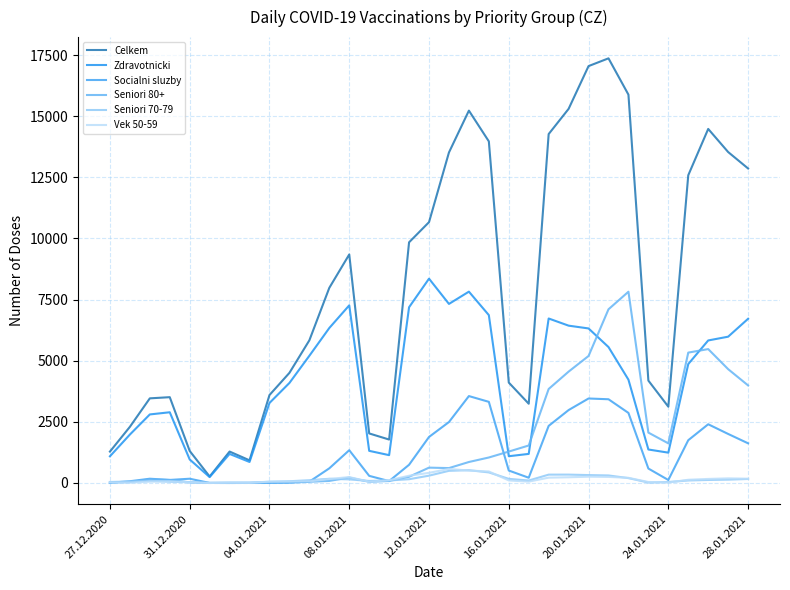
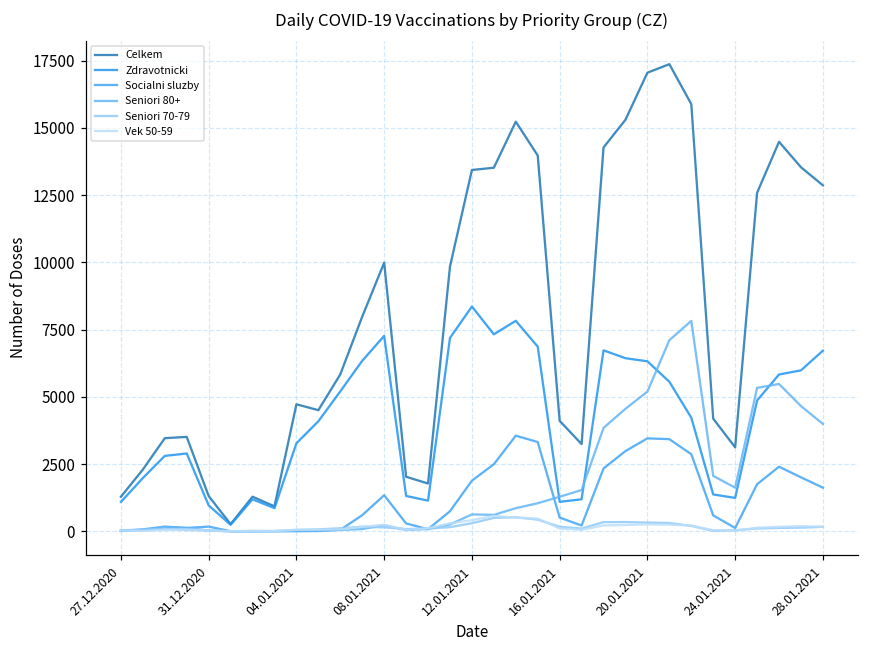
Celkem, 04.01.2021: 3600 -> 4700
Celkem, 08.01.2021: 9300 -> 10000
Celkem, 12.01.2021: 10700 -> 13400
